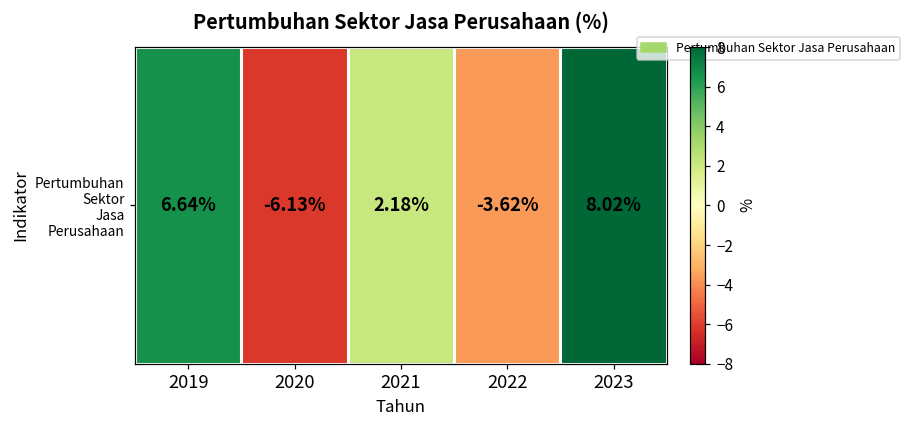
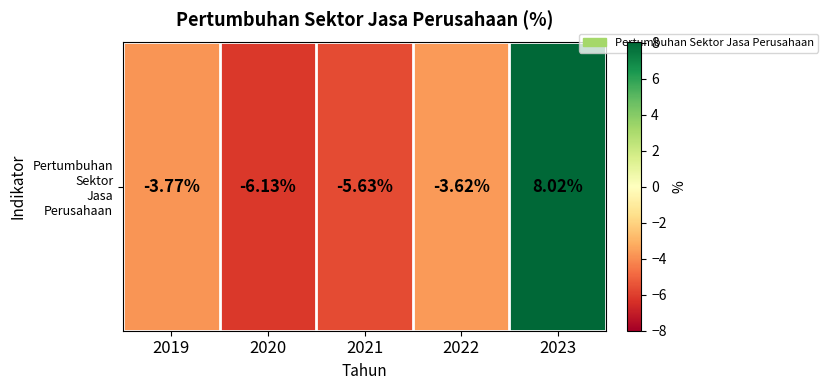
Pertumbuhan Sektor Jasa Perusahaan, 2019: 6.64% -> -3.77%
Pertumbuhan Sektor Jasa Perusahaan, 2021: 2.18% -> -5.63%
